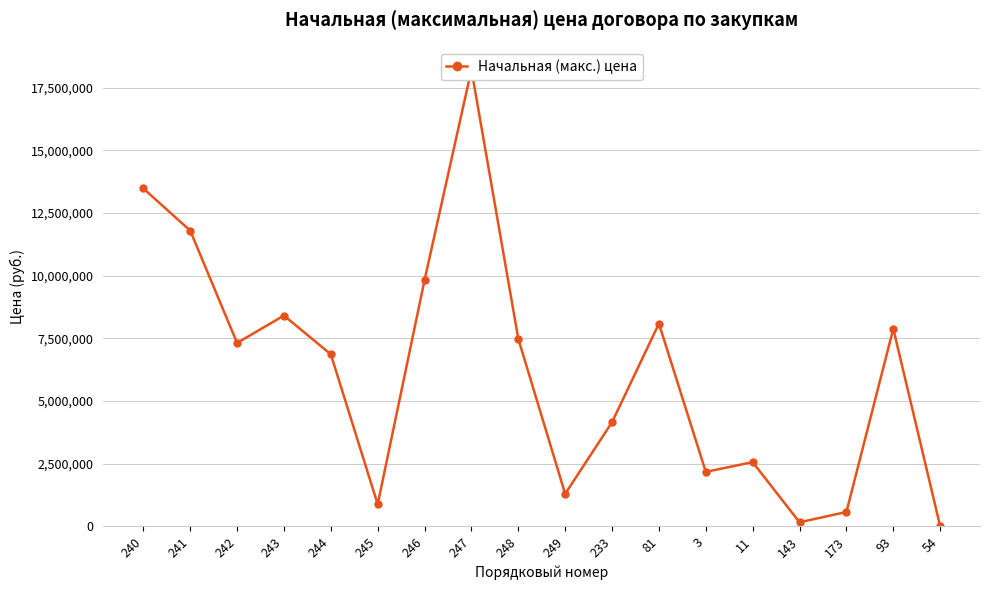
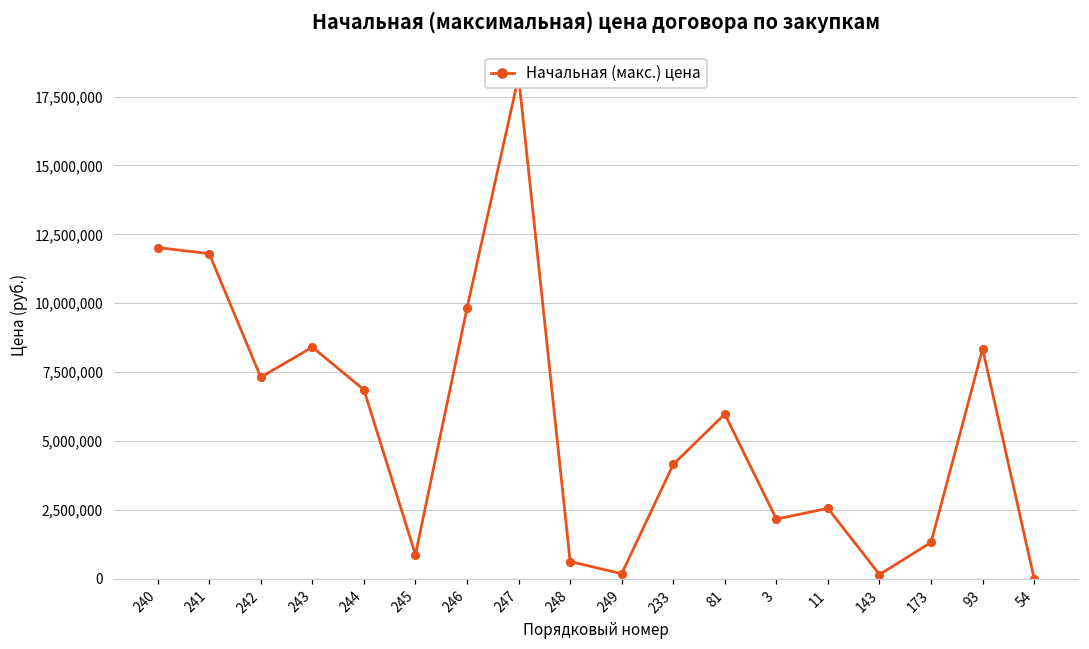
240: 13,500,000 -> 12,000,000
248: 7,500,000 -> 600,000
249: 1,300,000 -> 200,000
81: 8,100,000 -> 6,000,000
173: 600,000 -> 1,300,000
93: 7,900,000 -> 8,400,000
